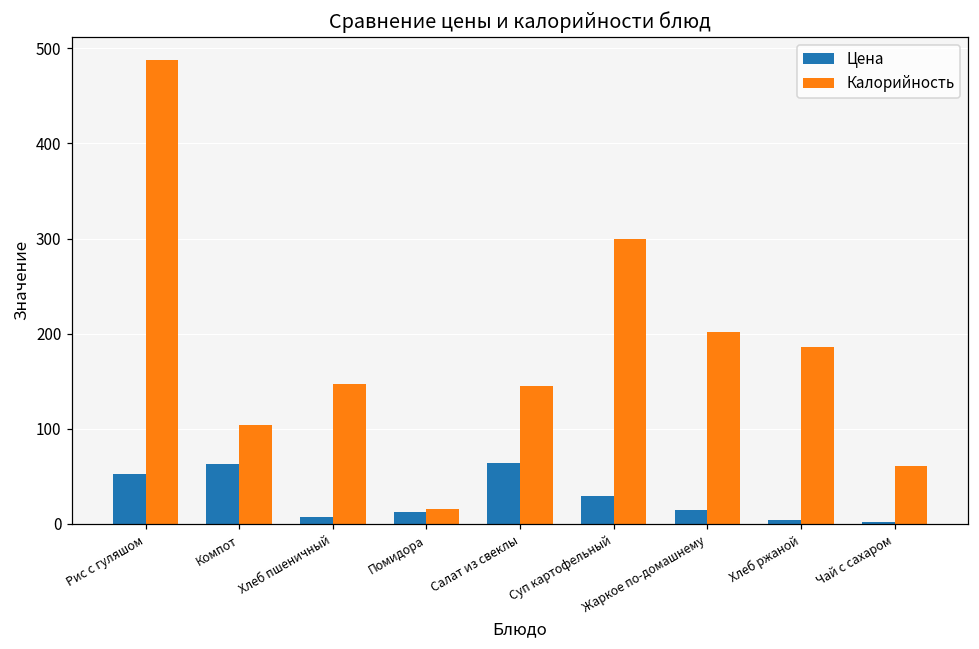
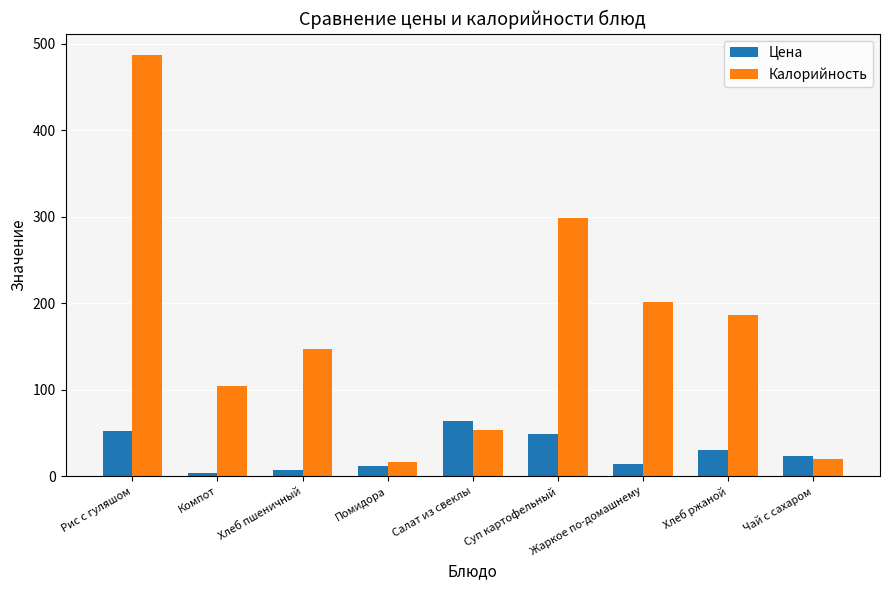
Цена, Компот: 60 -> 0
Калорийность, Салат из свеклы: 150 -> 50
Цена, Суп картофельный: 30 -> 50
Цена, Хлеб ржаной: 0 -> 30
Цена, Чай с сахаром: 0 -> 20
Калорийность, Чай с сахаром: 60 -> 20
